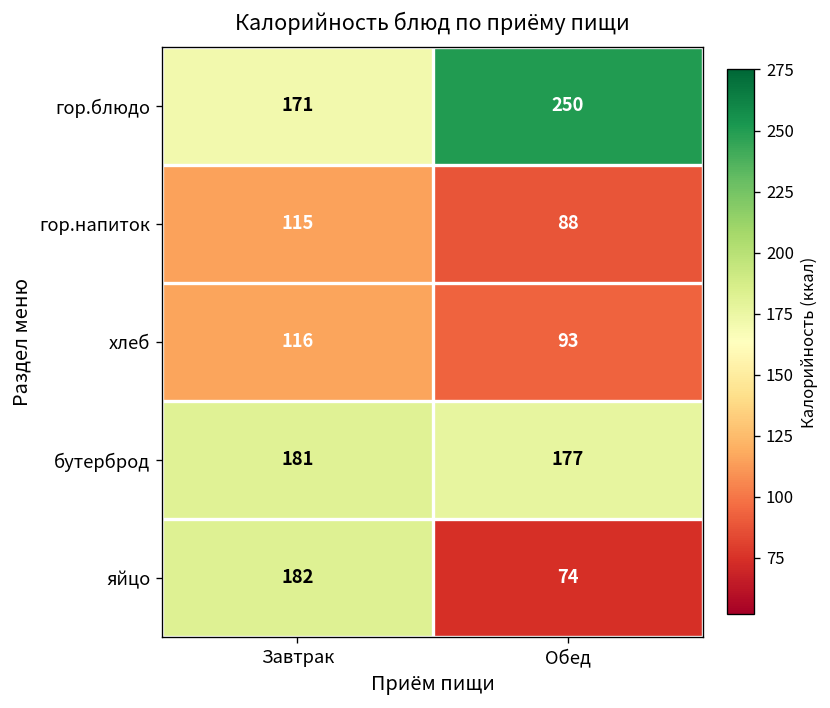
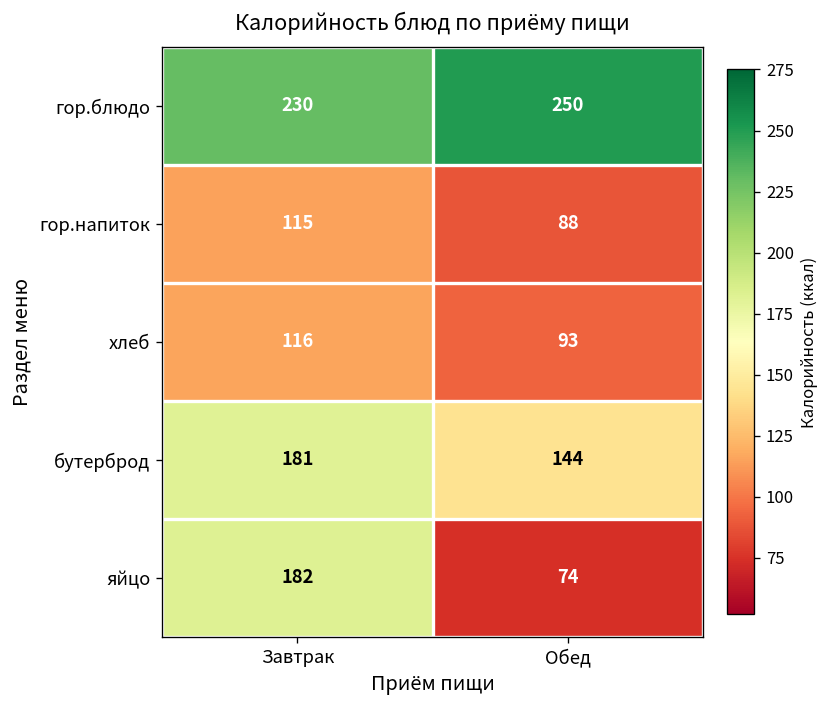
гор.блюдо, Завтрак: 171 -> 230
бутерброд, Обед: 177 -> 144
